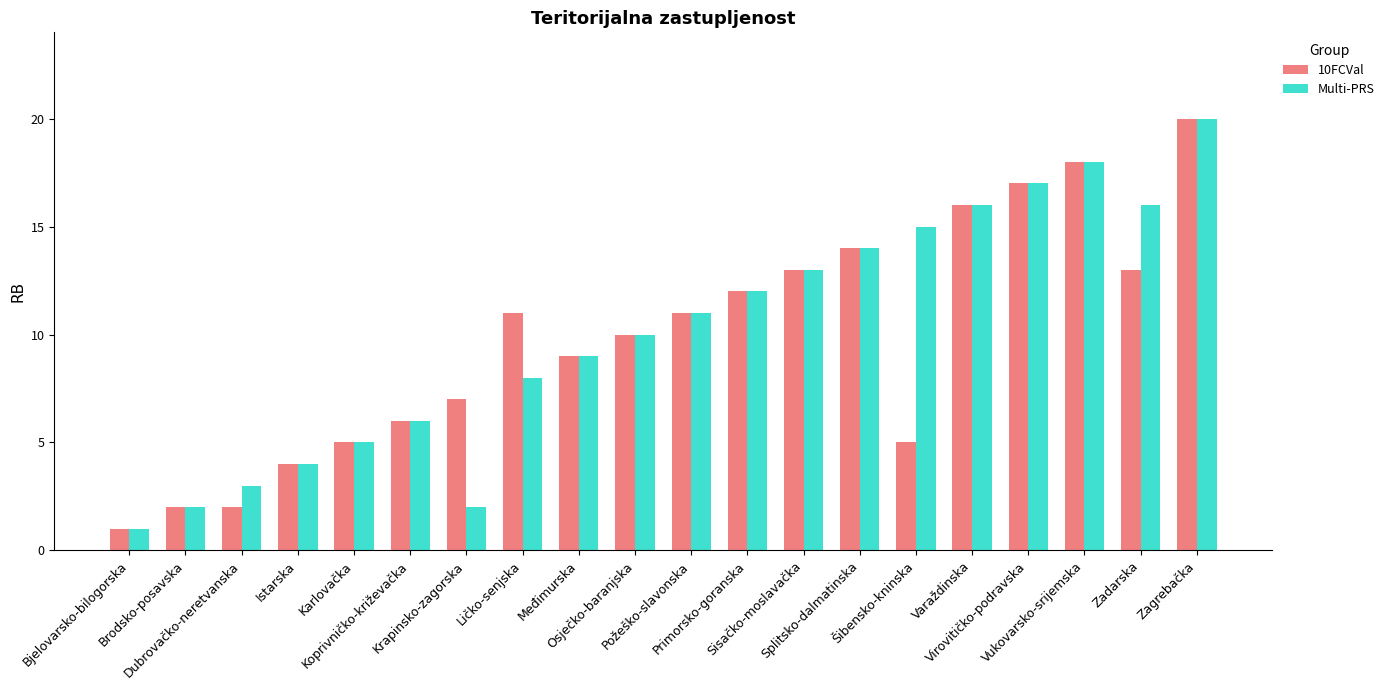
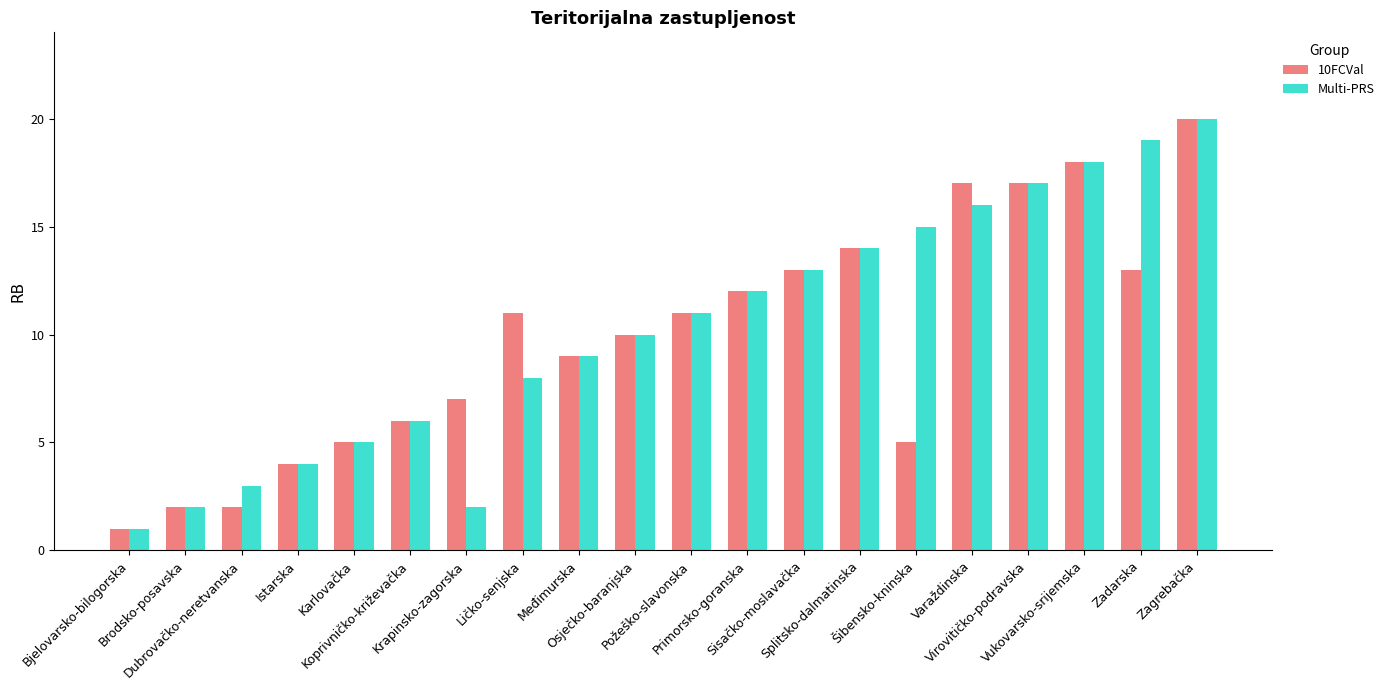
10FCVal, Varaždinska: 16 -> 17
Multi-PRS, Zadarska: 16 -> 19
